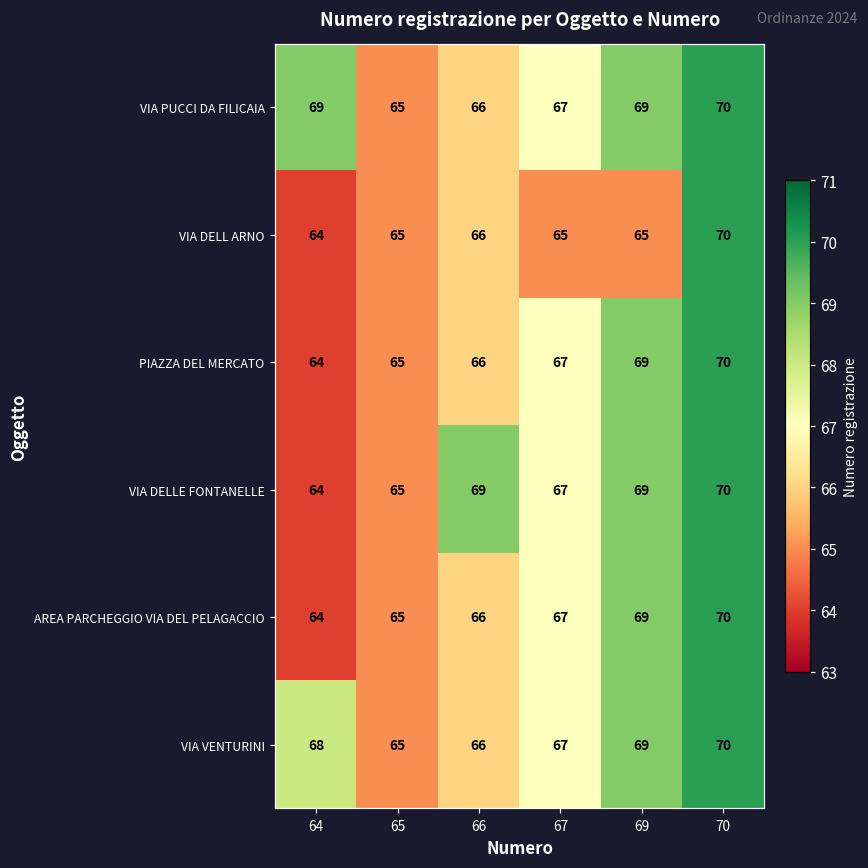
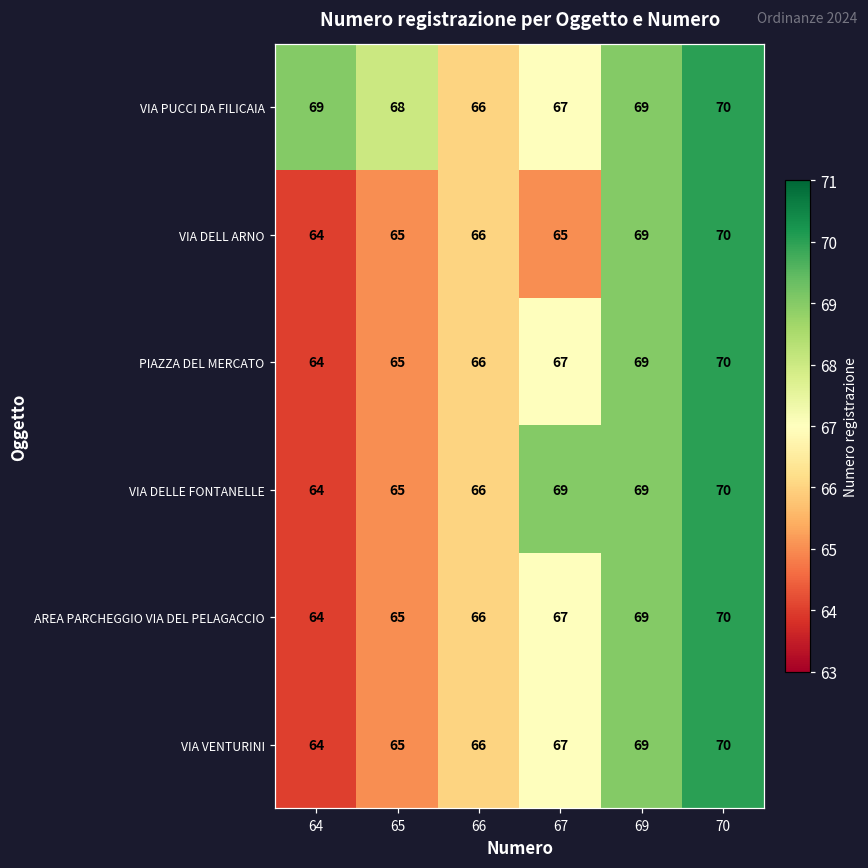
VIA PUCCI DA FILICAIA, 65: 65 -> 68
VIA DELL ARNO, 69: 65 -> 69
VIA DELLE FONTANELLE, 66: 69 -> 66
VIA DELLE FONTANELLE, 67: 67 -> 69
VIA VENTURINI, 64: 68 -> 64
